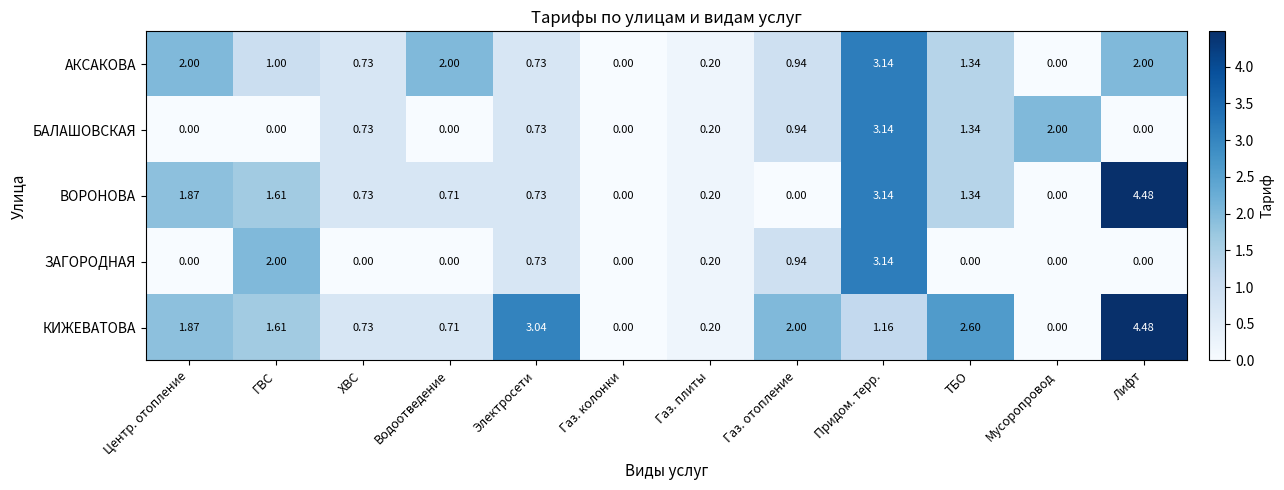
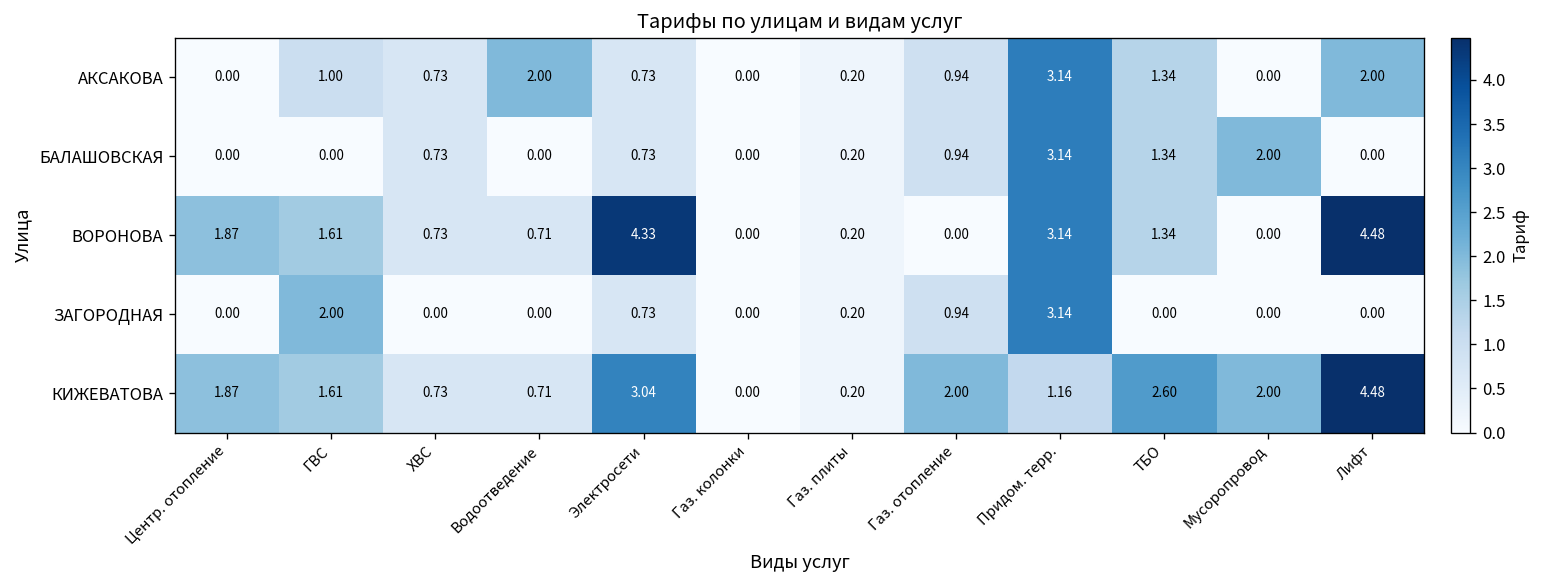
АКСАКОВА, Центр. отопление: 2.00 -> 0.00
ВОРОНОВА, Электросети: 0.73 -> 4.33
КИЖЕВАТОВА, Мусоропровод: 0.00 -> 2.00
